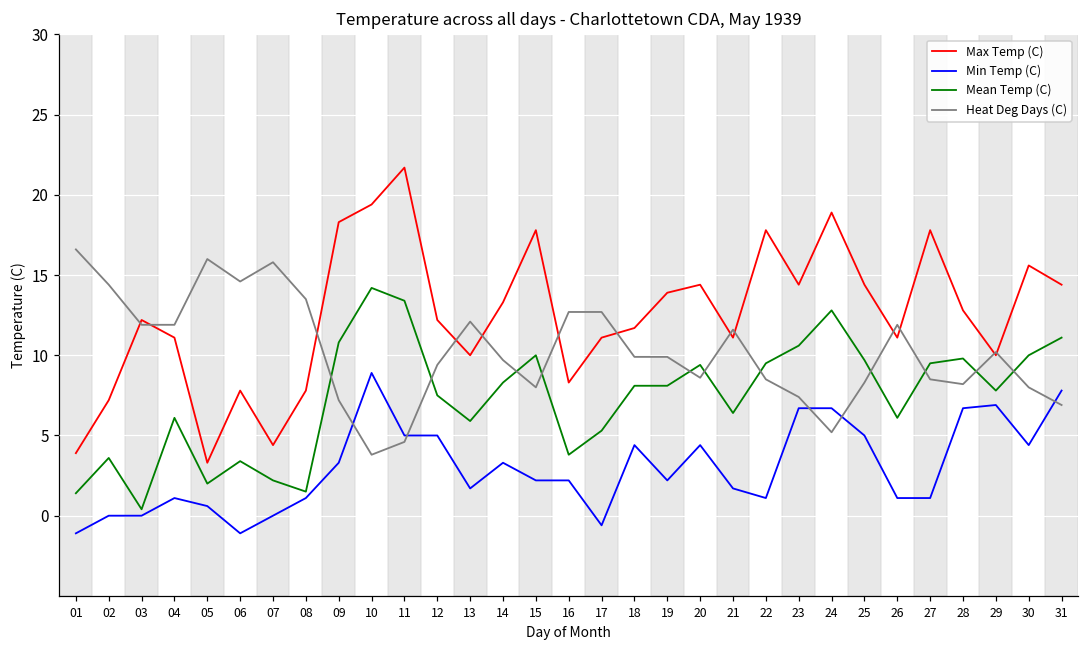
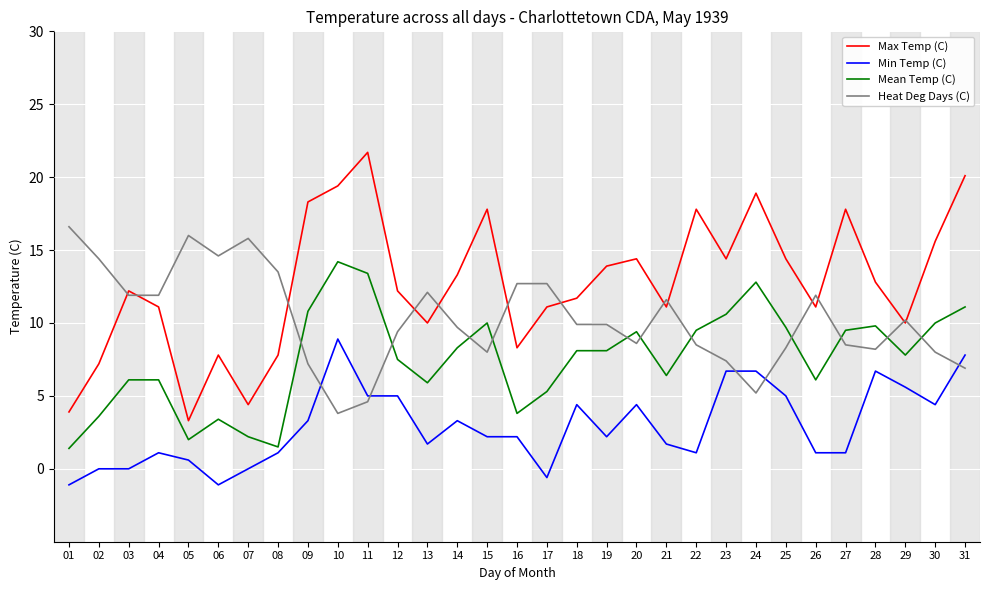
Mean Temp (C), 03: 0.4 -> 6.1
Min Temp (C), 29: 6.9 -> 5.6
Max Temp (C), 31: 14.4 -> 20.1
